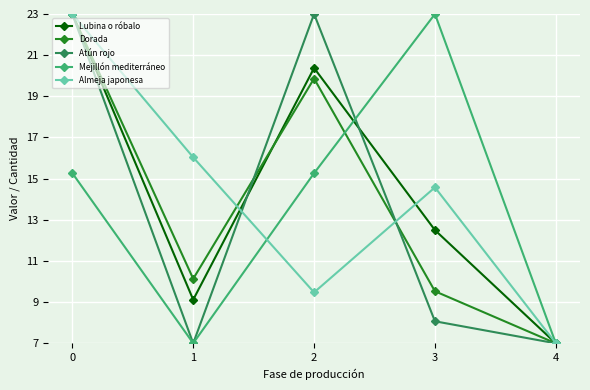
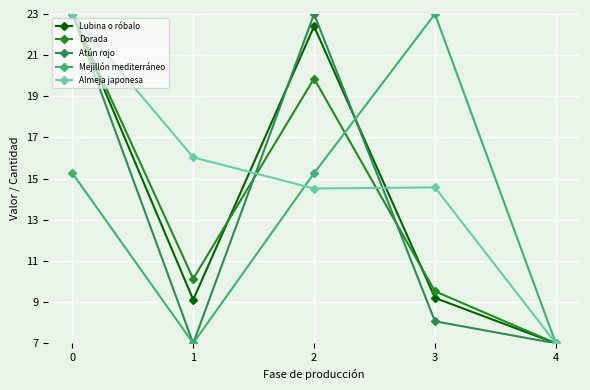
Lubina o róbalo, 2: 20.4 -> 22.4
Almeja japonesa, 2: 9.5 -> 14.5
Lubina o róbalo, 3: 12.5 -> 9.2
